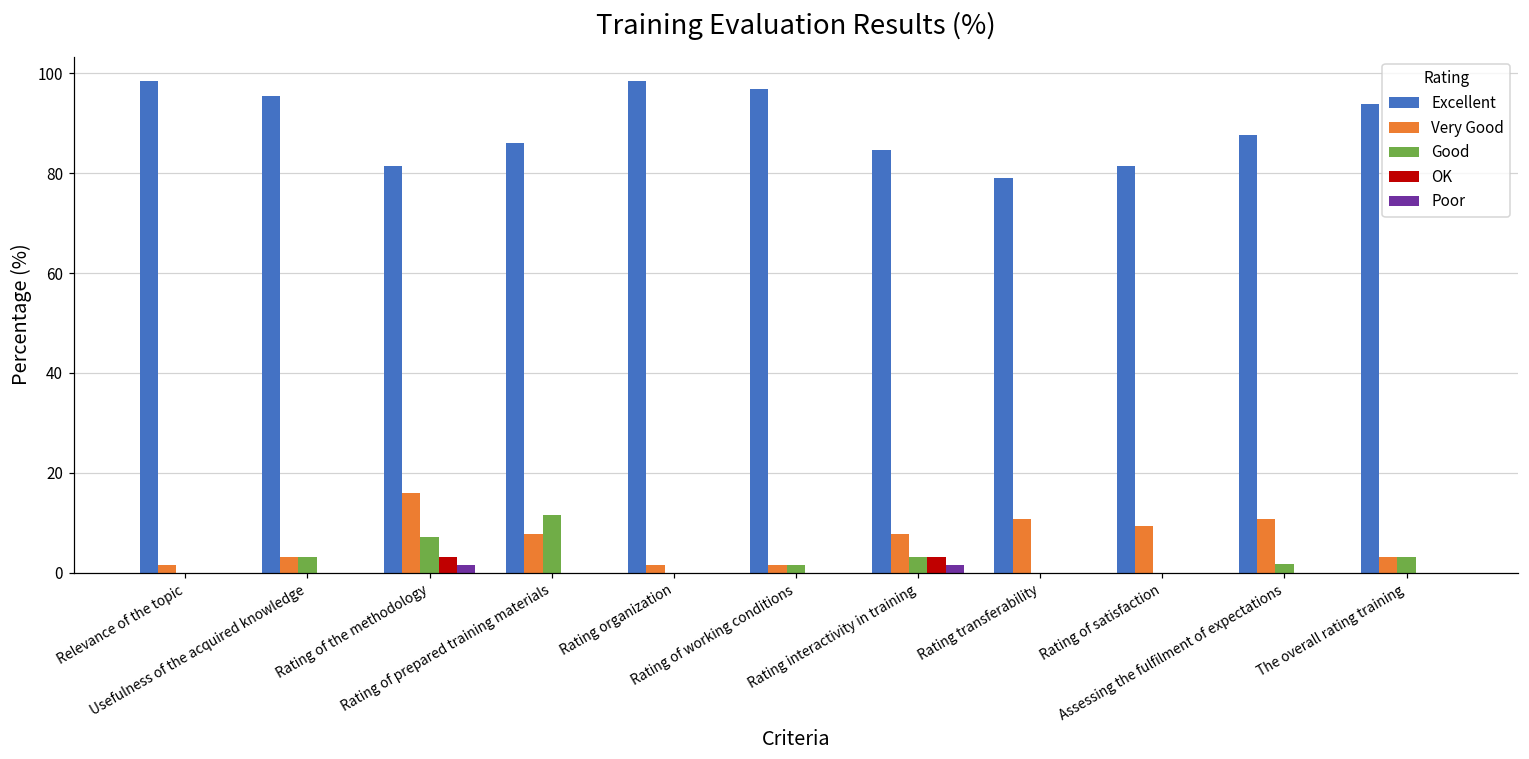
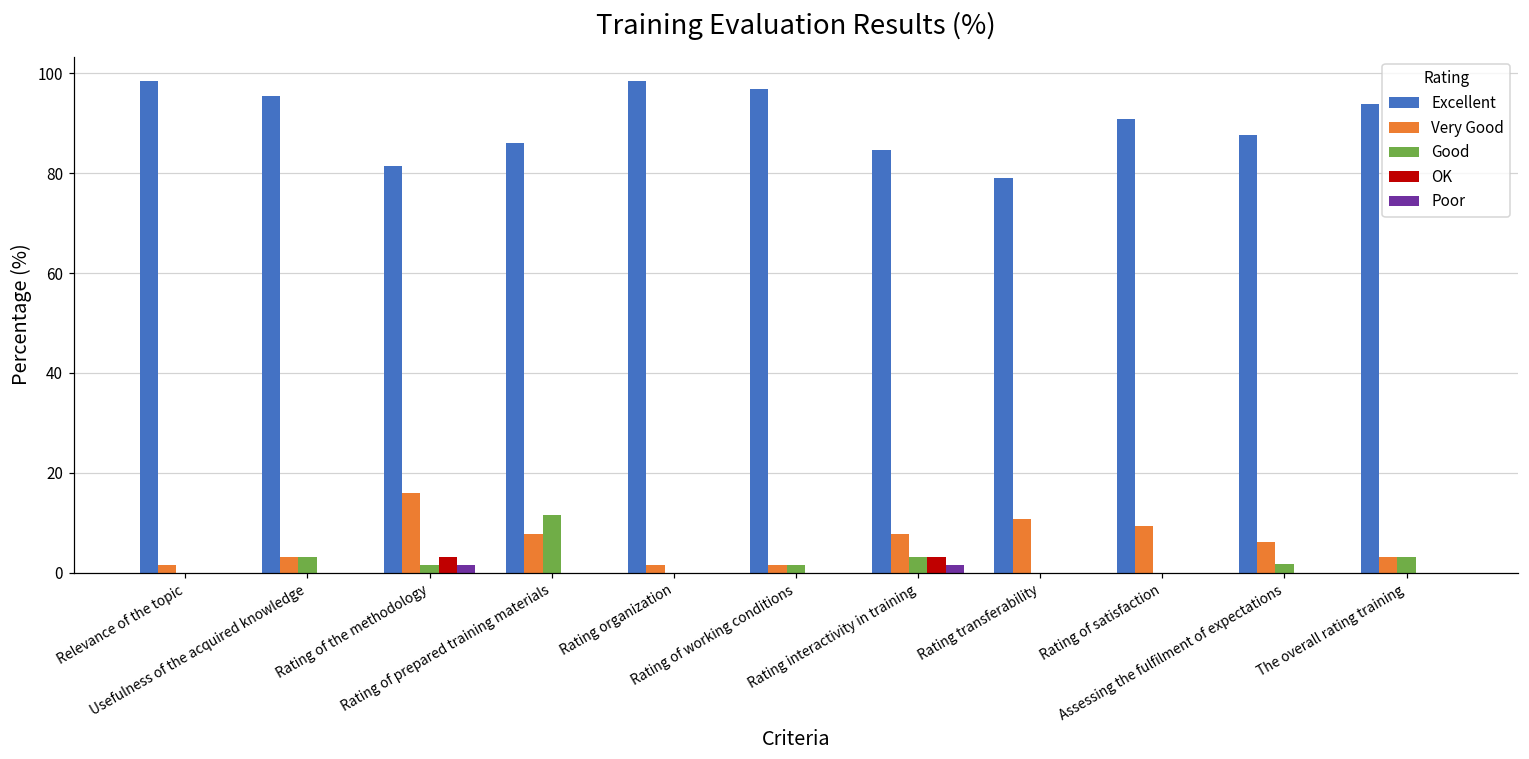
Good, Rating of the methodology: 7 -> 2
Excellent, Rating of satisfaction: 81 -> 91
Very Good, Assessing the fulfilment of expectations: 11 -> 6
